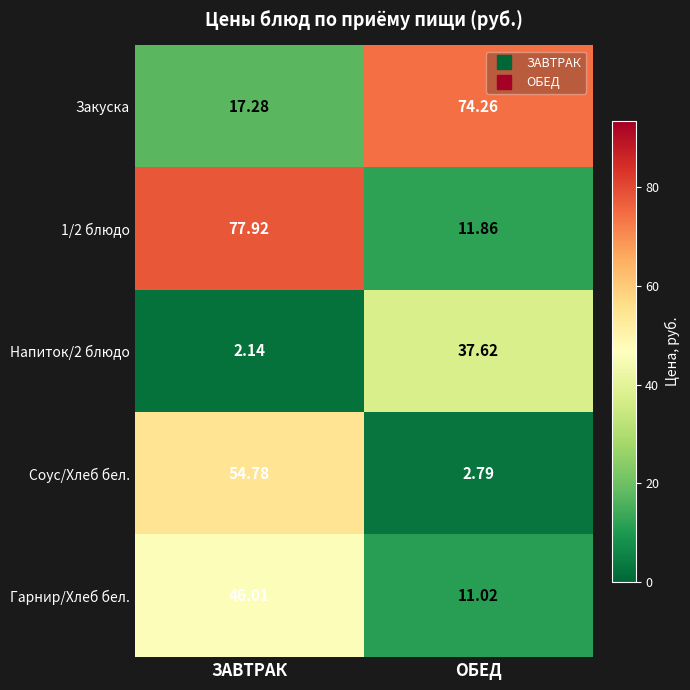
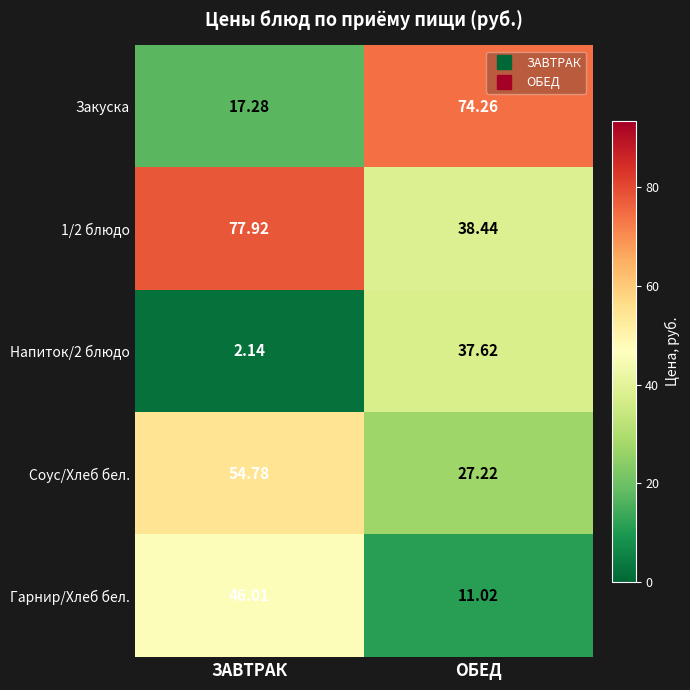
1/2 блюдо, ОБЕД: 11.86 -> 38.44
Соус/Хлеб бел., ОБЕД: 2.79 -> 27.22
